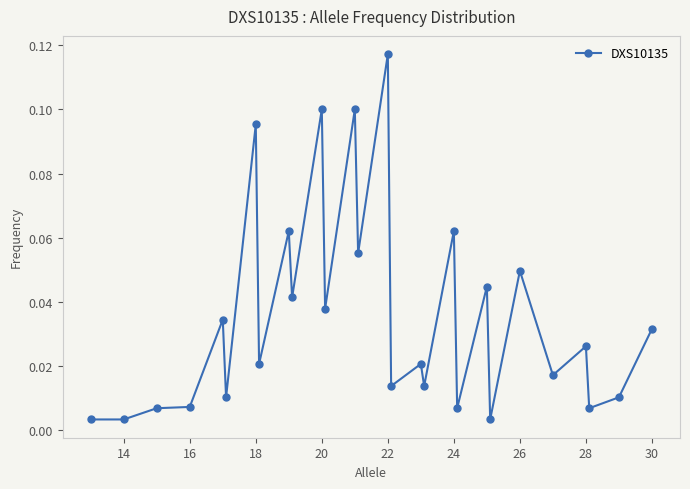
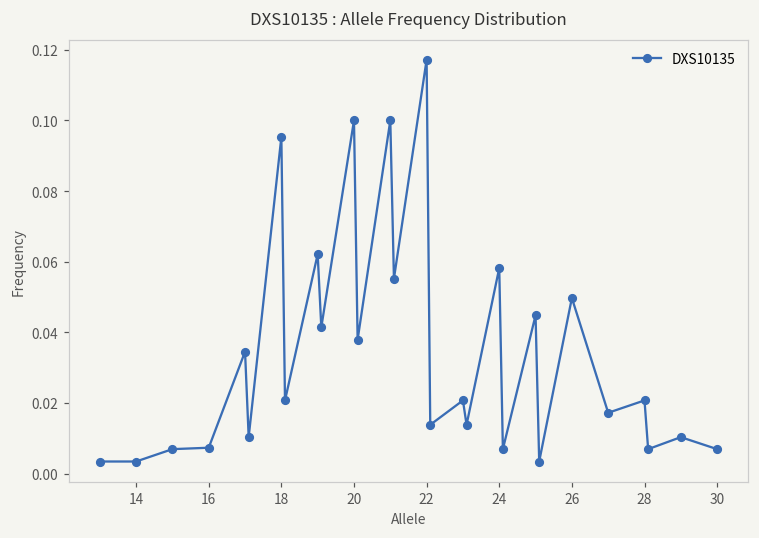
24: 0.062 -> 0.058
28: 0.026 -> 0.021
30: 0.032 -> 0.007
